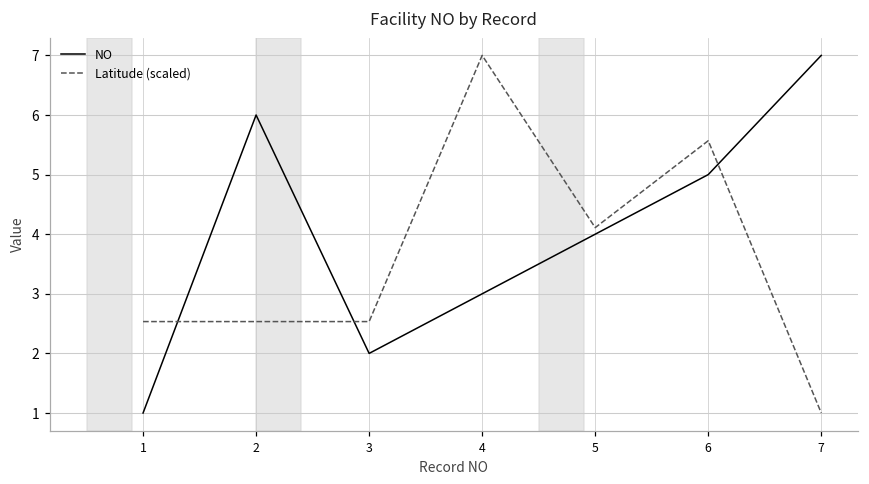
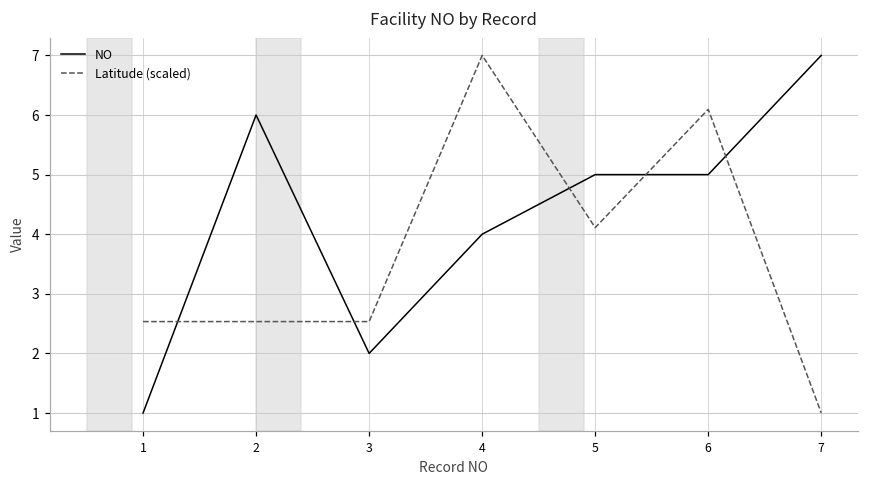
NO, 4: 3 -> 4
NO, 5: 4 -> 5
Latitude (scaled), 6: 5.6 -> 6.1
